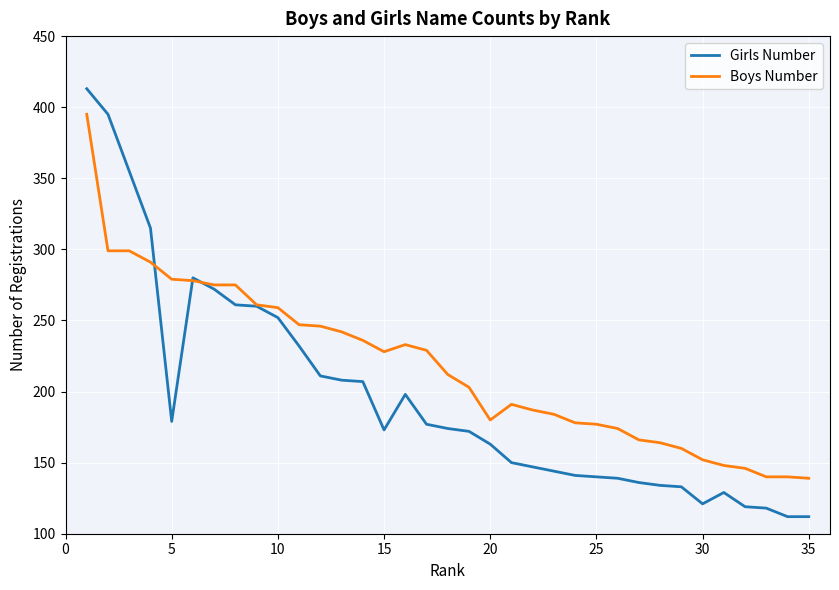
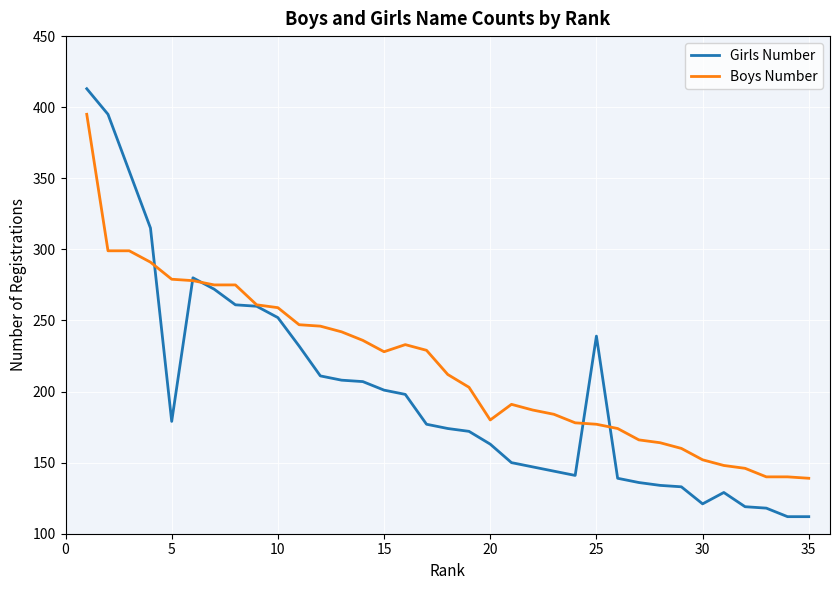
Girls Number, 15: 173 -> 201
Girls Number, 25: 140 -> 239
